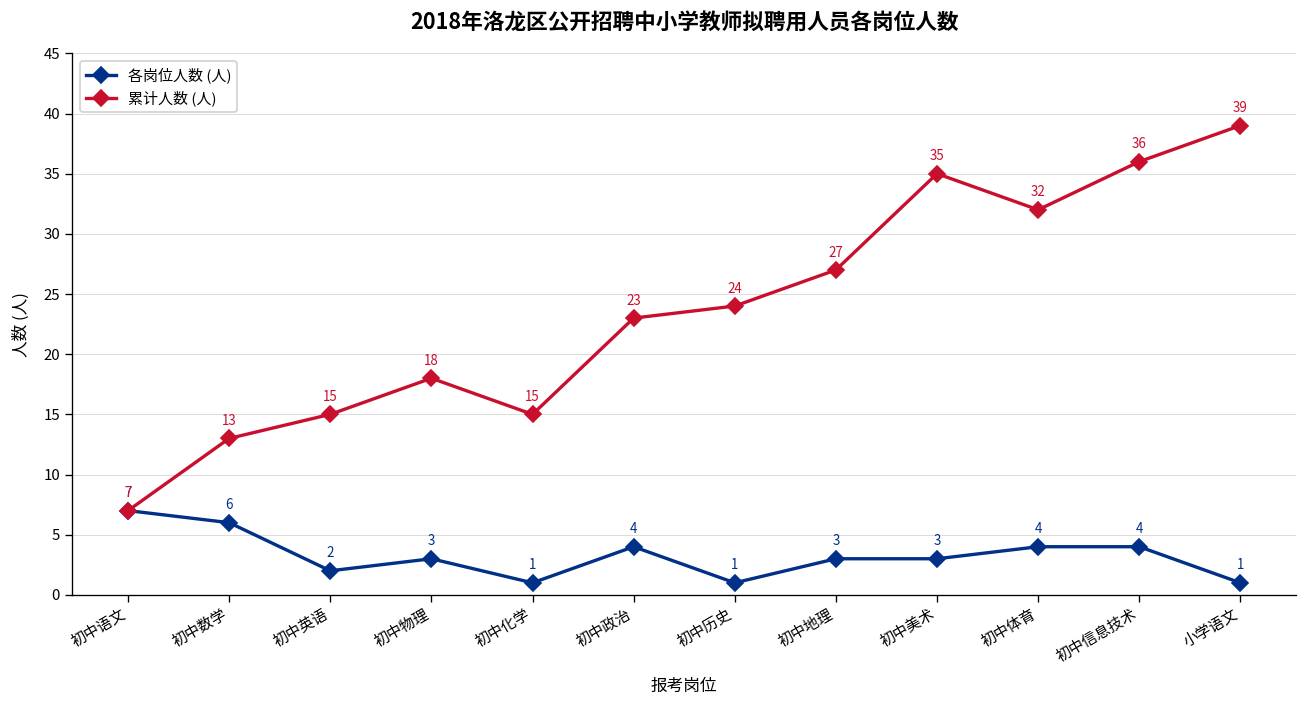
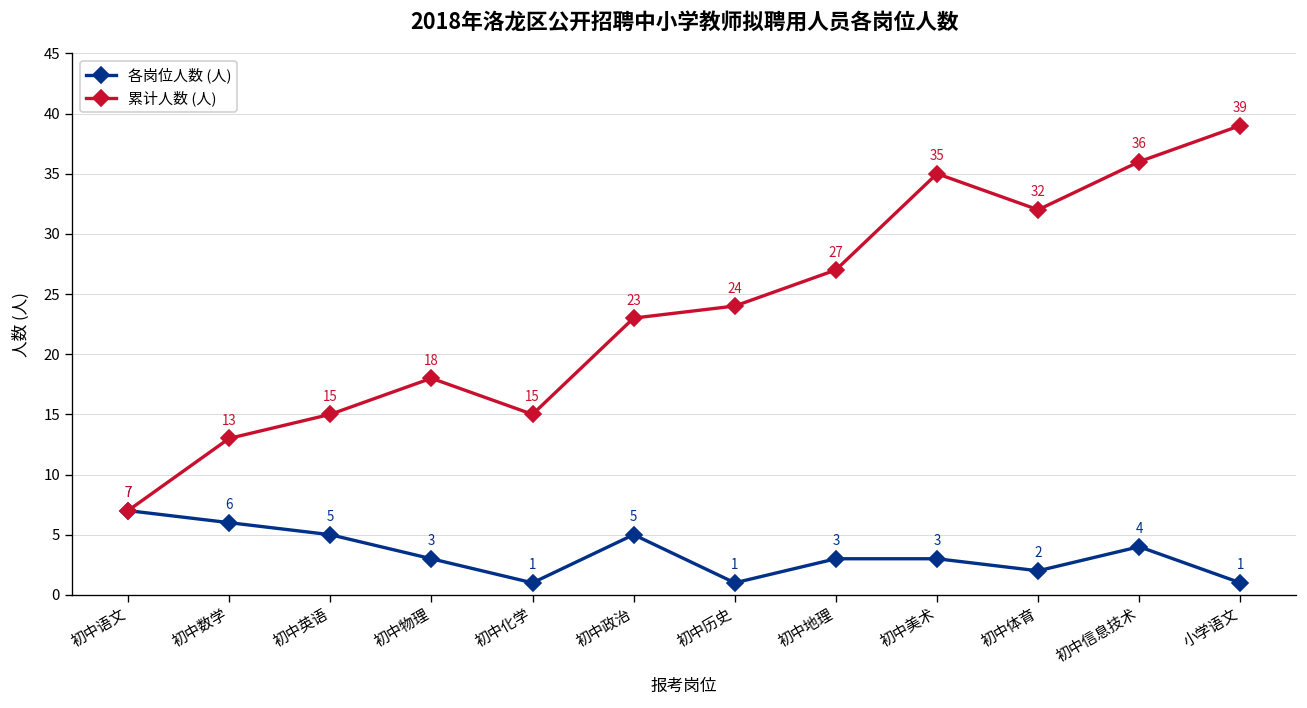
各岗位人数 (人), 初中英语: 2 -> 5
各岗位人数 (人), 初中政治: 4 -> 5
各岗位人数 (人), 初中体育: 4 -> 2
